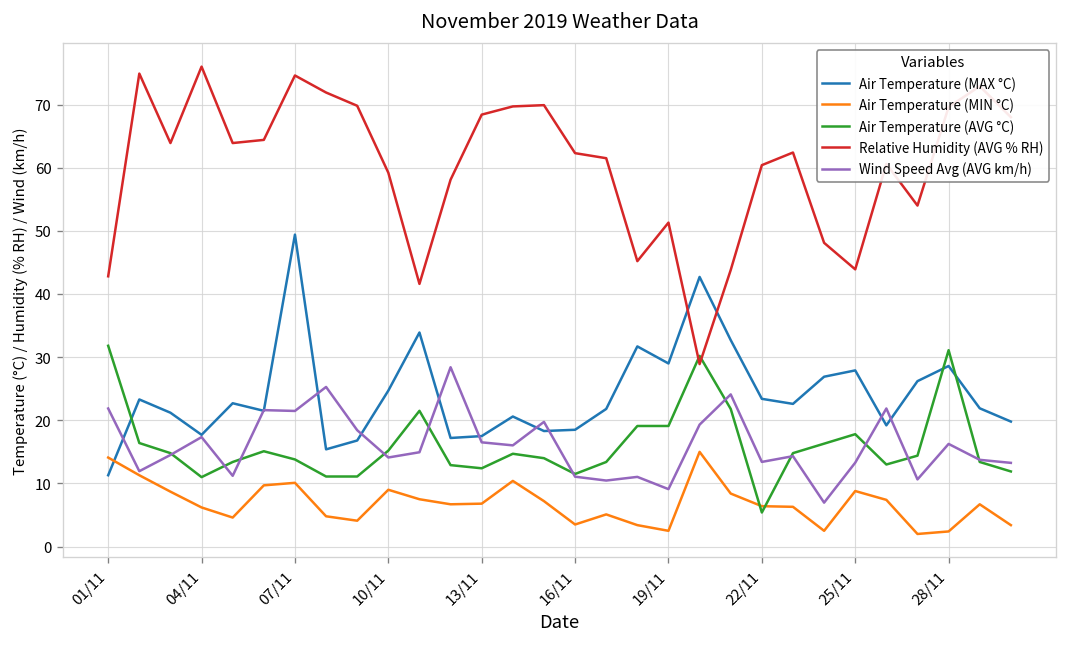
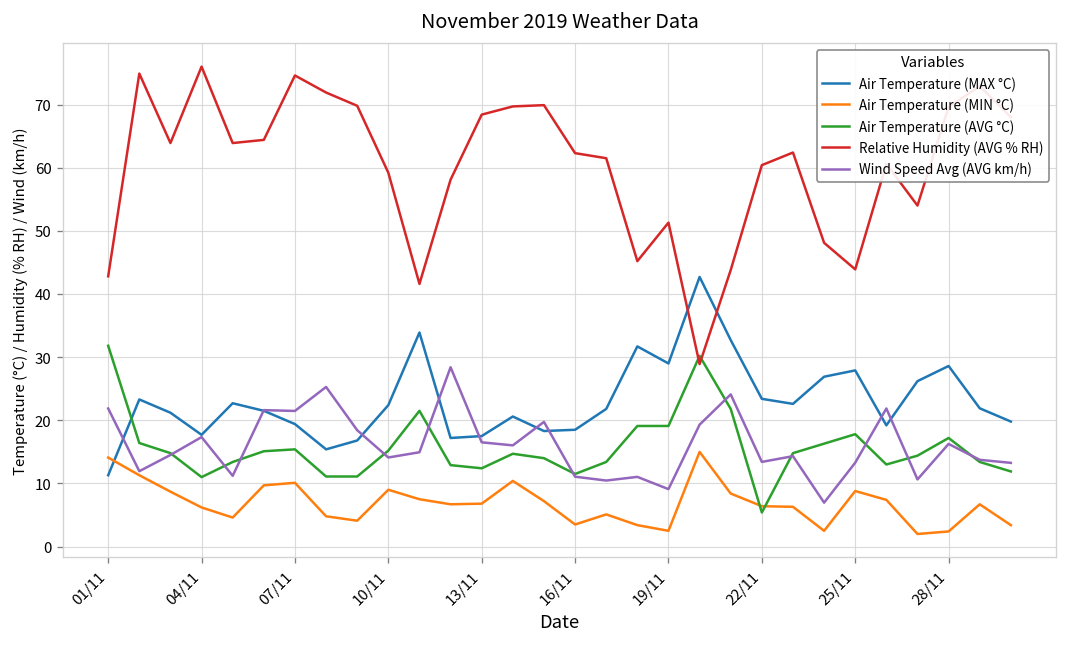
Air Temperature (MAX °C), 07/11: 49 -> 19
Air Temperature (AVG °C), 07/11: 14 -> 15
Air Temperature (MAX °C), 10/11: 25 -> 22
Air Temperature (AVG °C), 28/11: 31 -> 17
